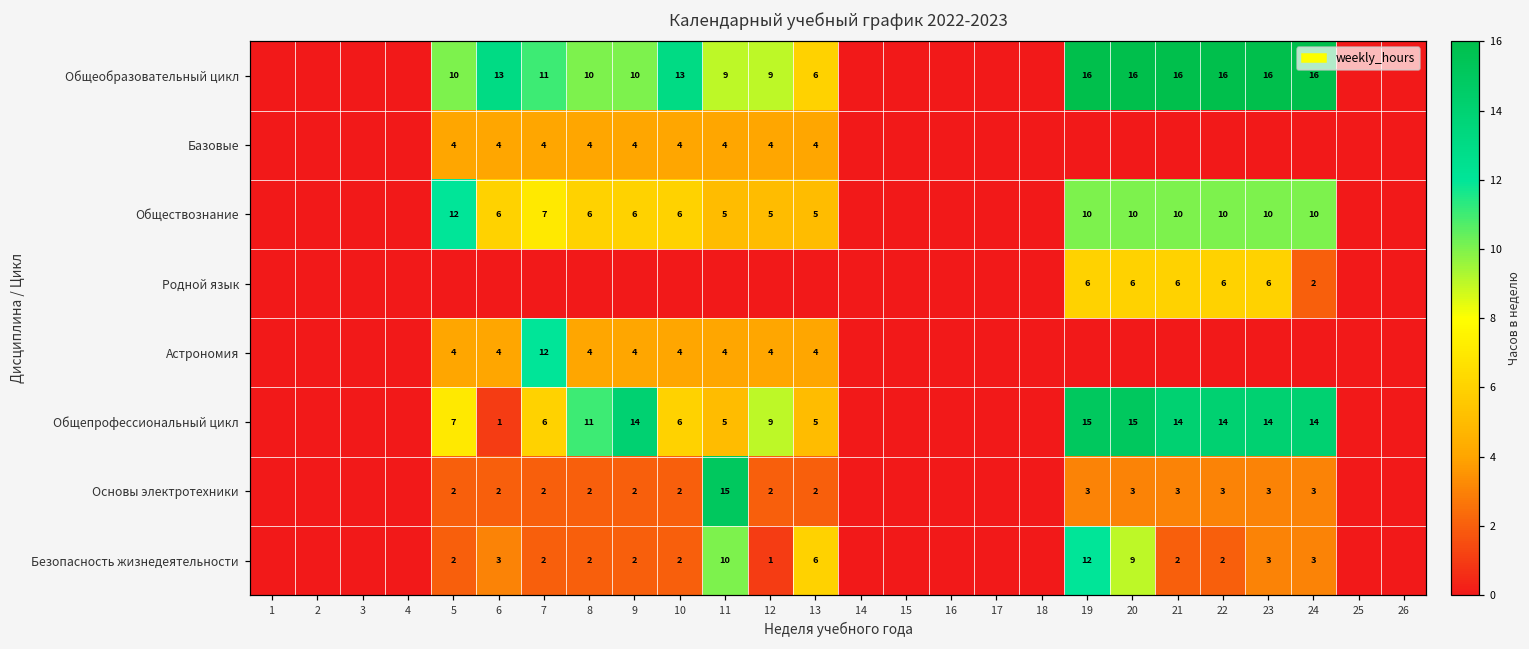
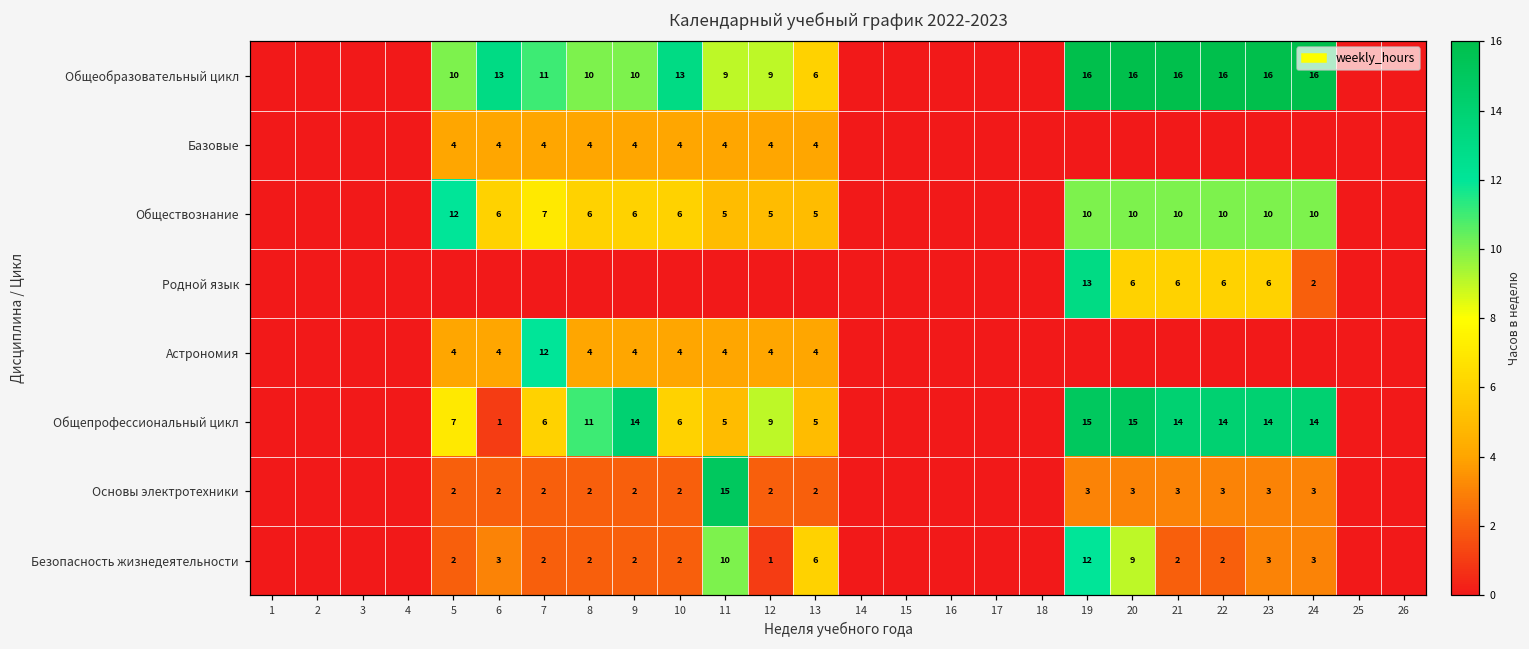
Родной язык, 19: 6 -> 13
